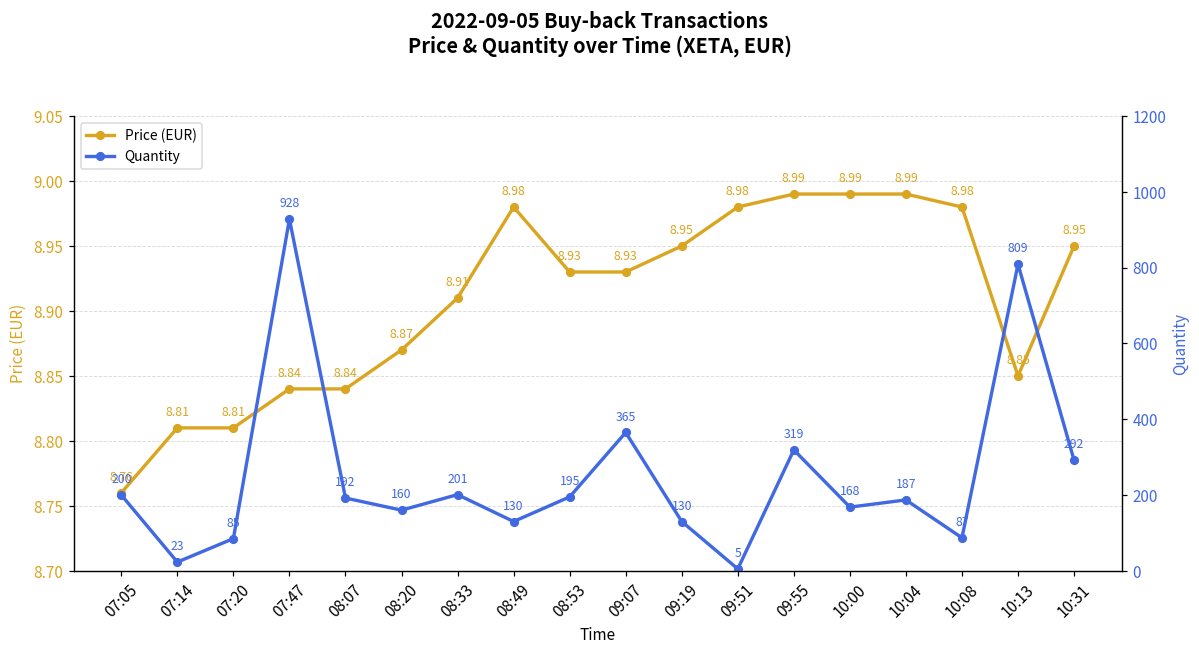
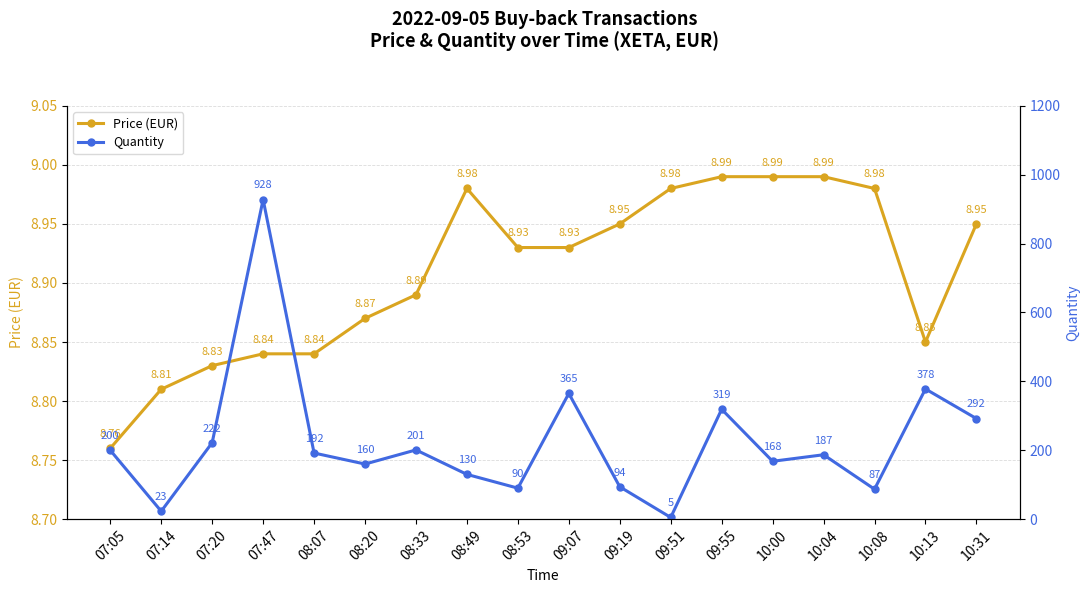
Price (EUR), 07:20: 8.81 -> 8.83
Price (EUR), 08:33: 8.91 -> 8.89
Quantity, 07:20: 85 -> 222
Quantity, 08:53: 195 -> 90
Quantity, 09:19: 130 -> 94
Quantity, 10:13: 809 -> 378
